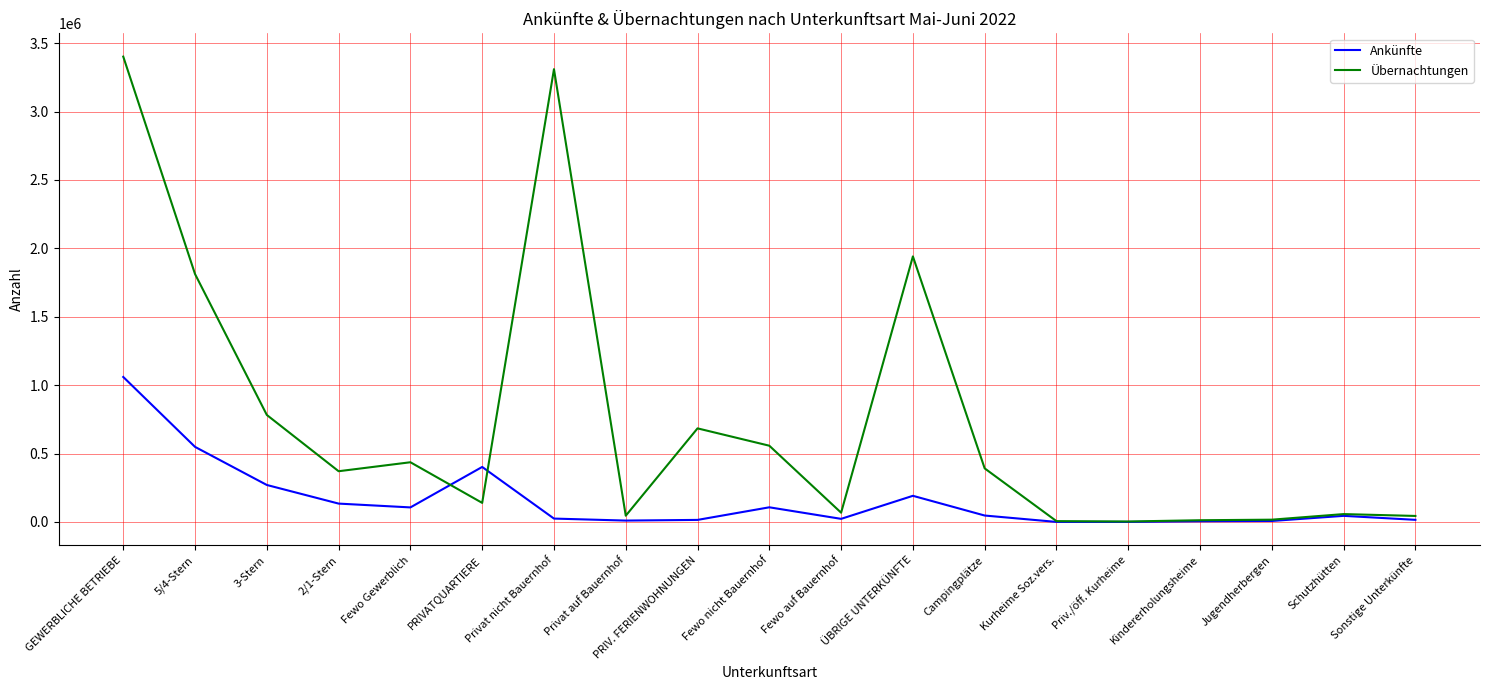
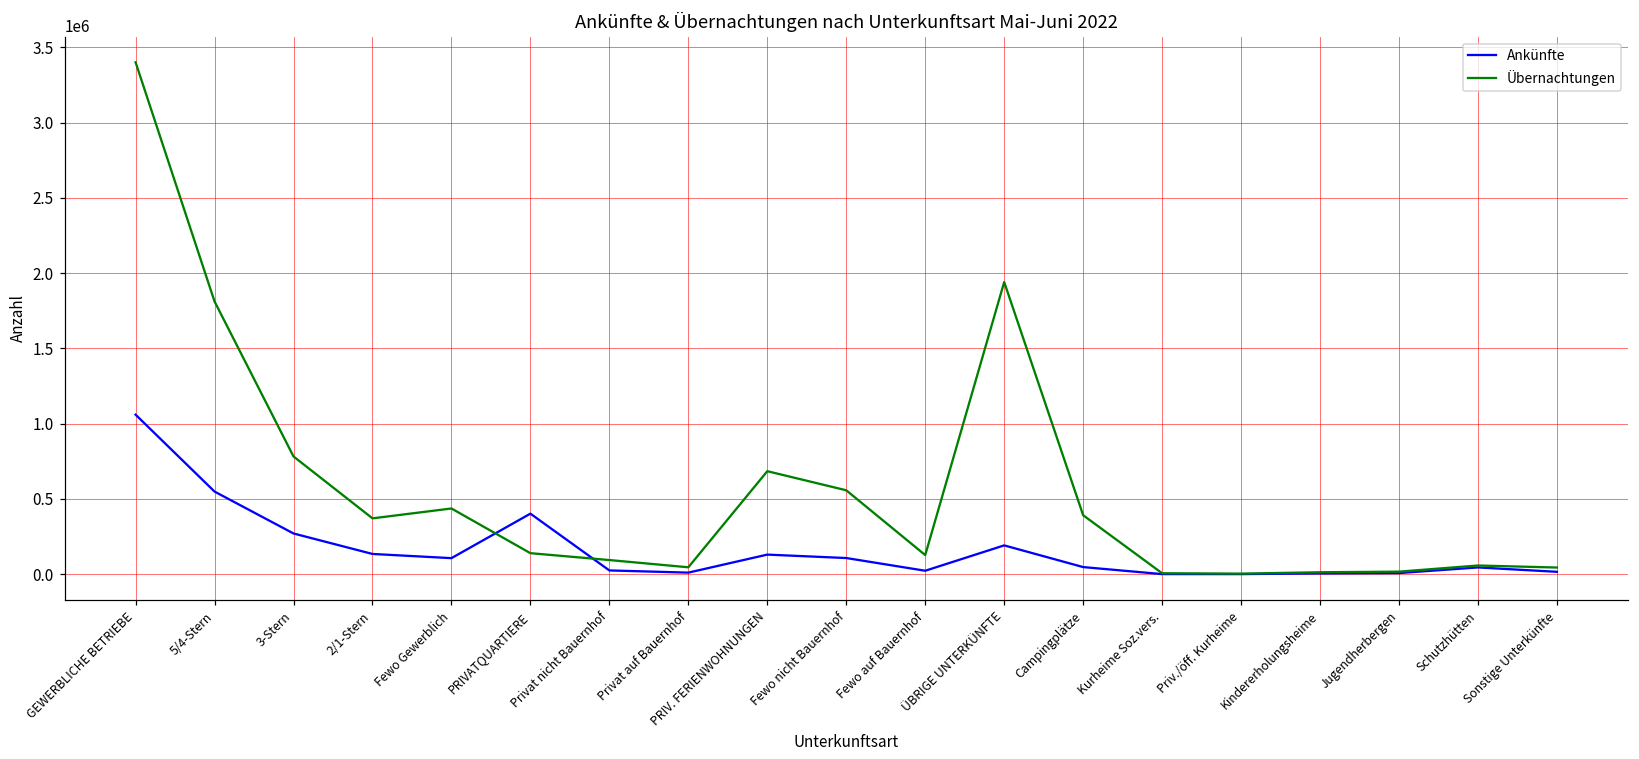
Übernachtungen, Privat nicht Bauernhof: 3310000 -> 90000
Ankünfte, PRIV. FERIENWOHNUNGEN: 20000 -> 130000
Übernachtungen, Fewo auf Bauernhof: 70000 -> 130000
